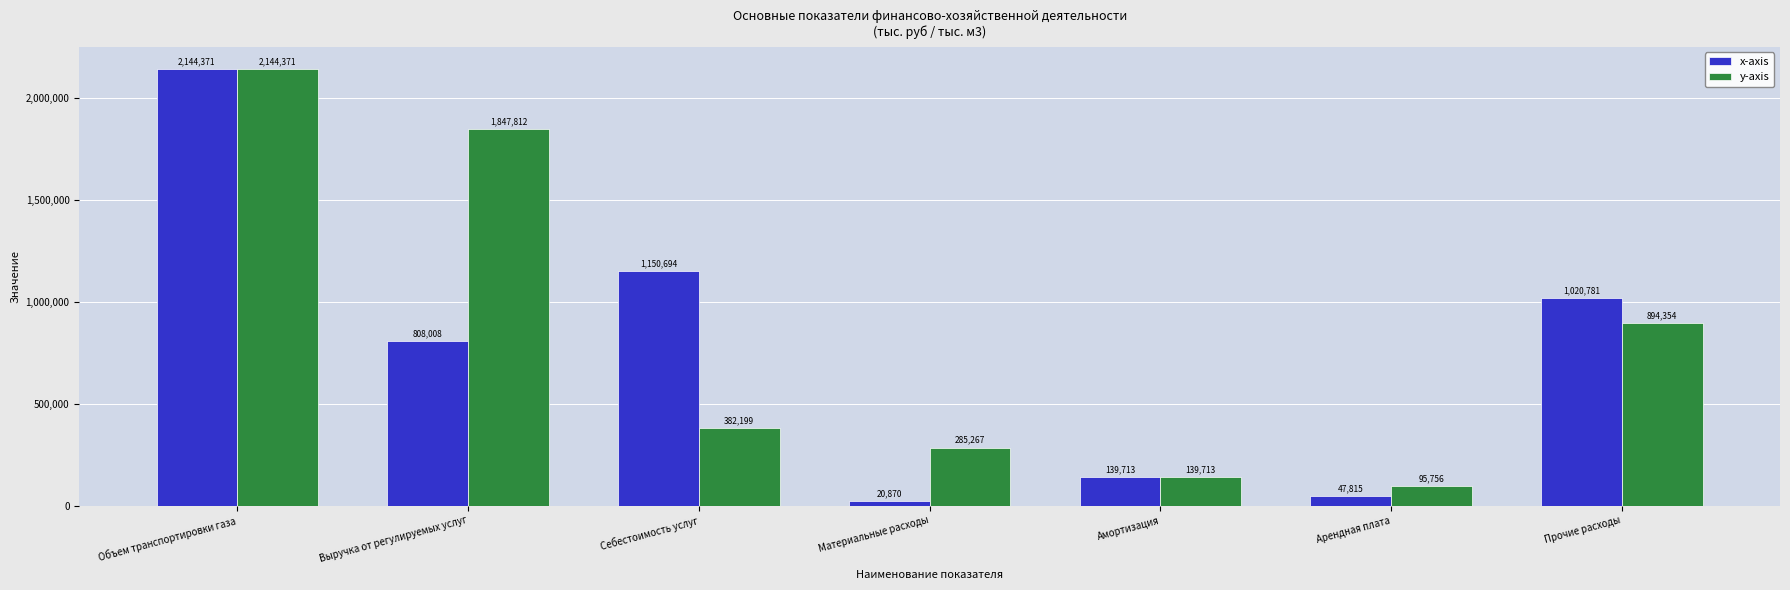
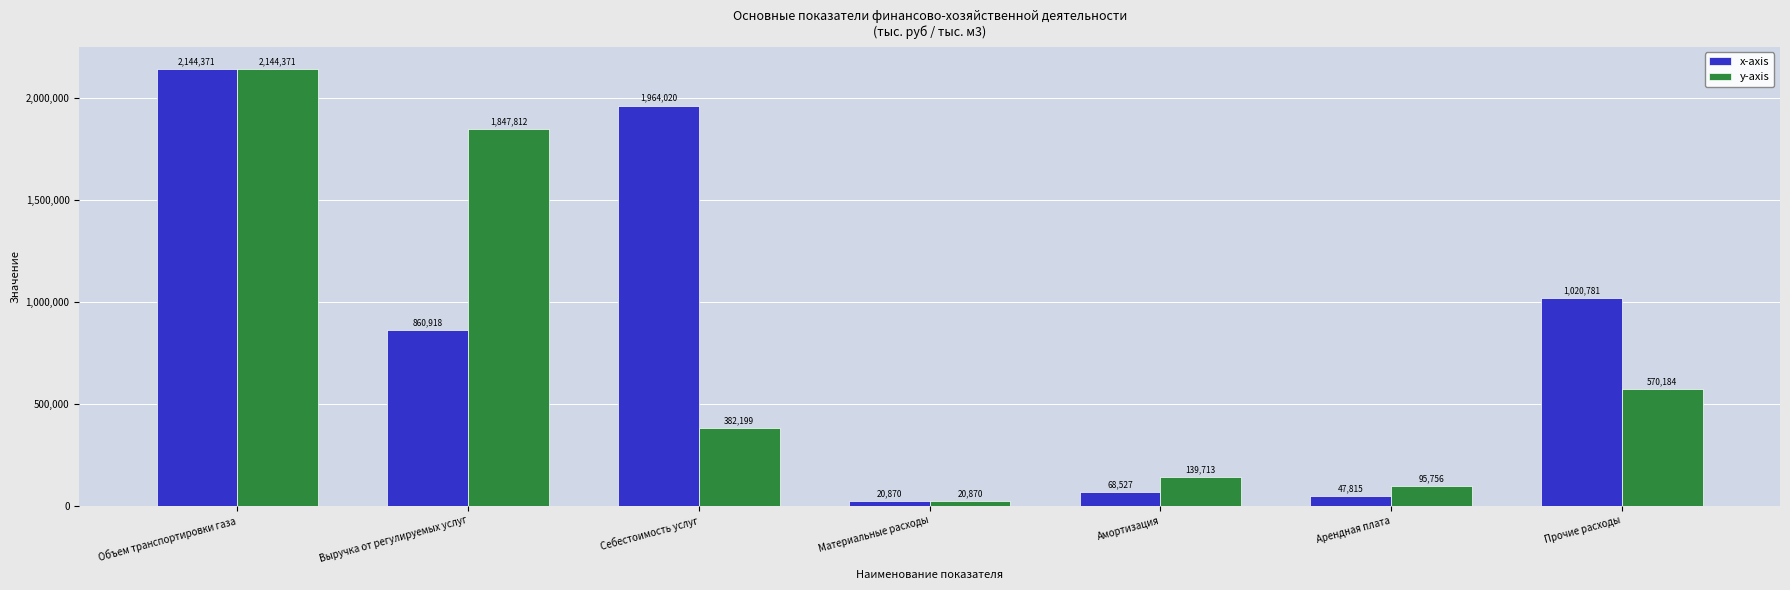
x-axis, Выручка от регулируемых услуг: 808,008 -> 860,918
x-axis, Себестоимость услуг: 1,150,694 -> 1,964,020
y-axis, Материальные расходы: 285,267 -> 20,870
x-axis, Амортизация: 139,713 -> 68,527
y-axis, Прочие расходы: 894,354 -> 570,184
